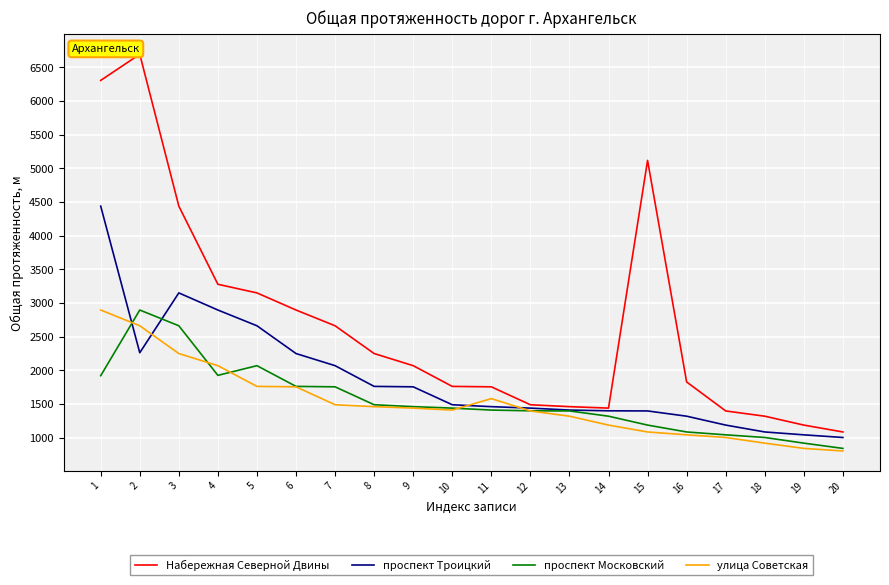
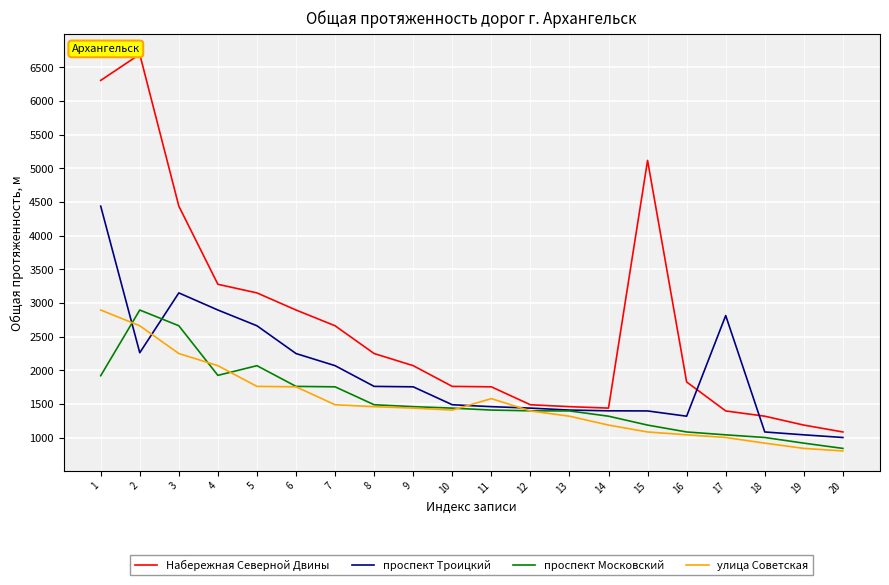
проспект Троицкий, 17: 1200 -> 2800
